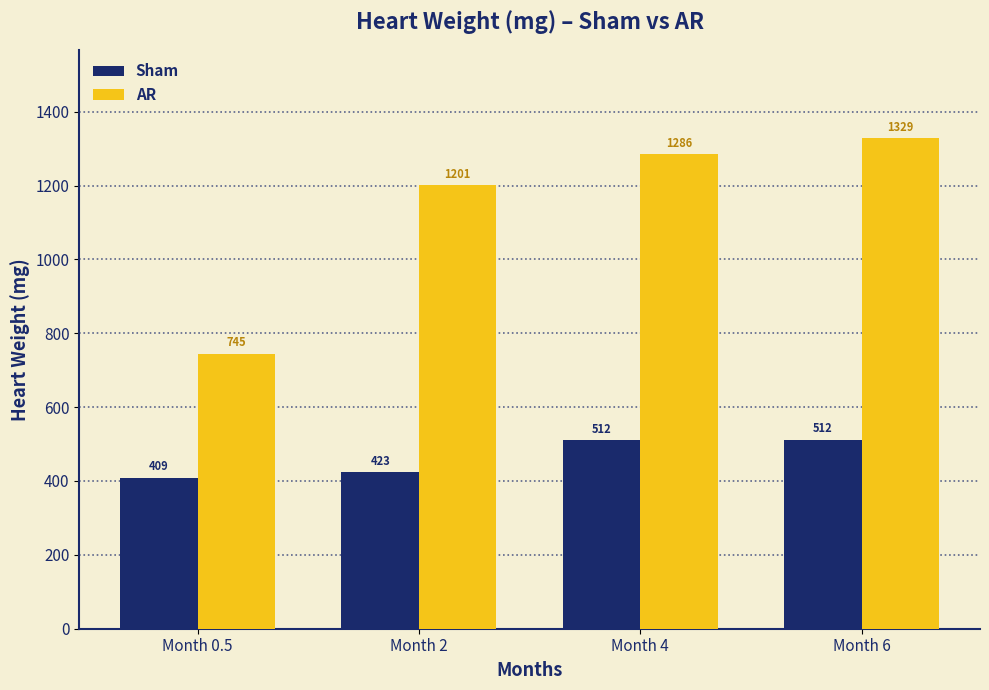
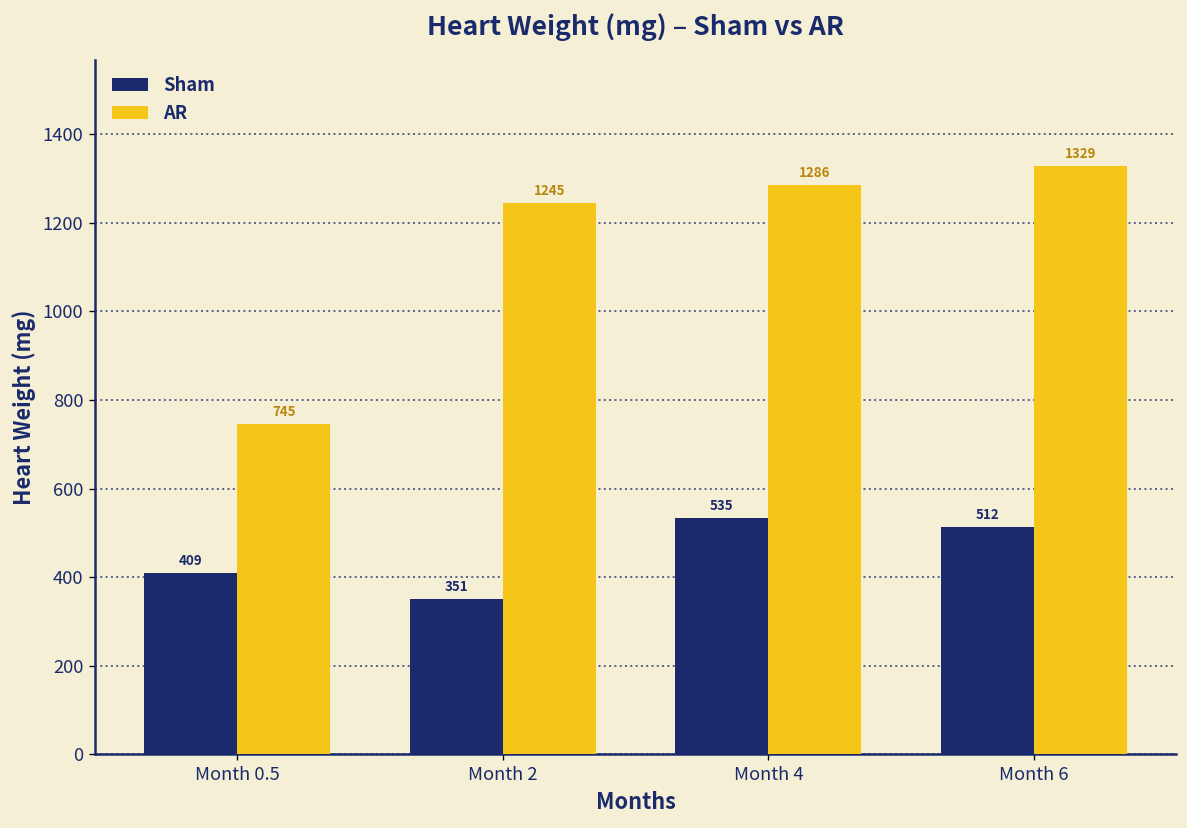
Sham, Month 2: 423 -> 351
AR, Month 2: 1201 -> 1245
Sham, Month 4: 512 -> 535
